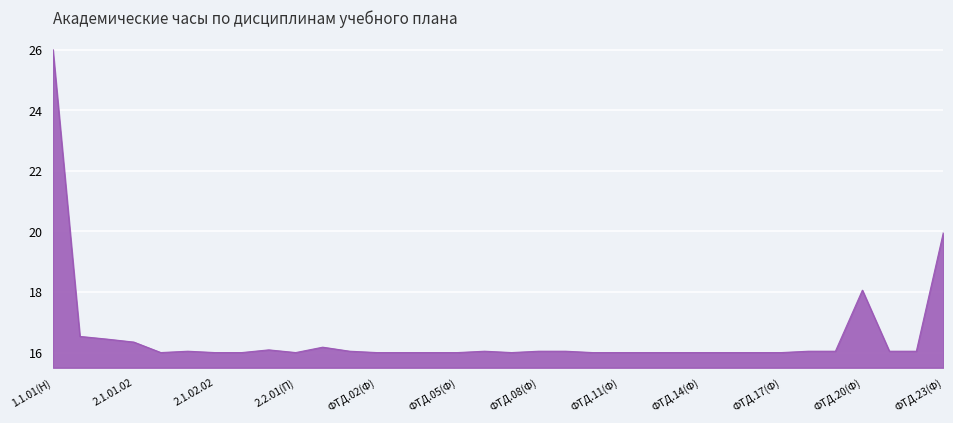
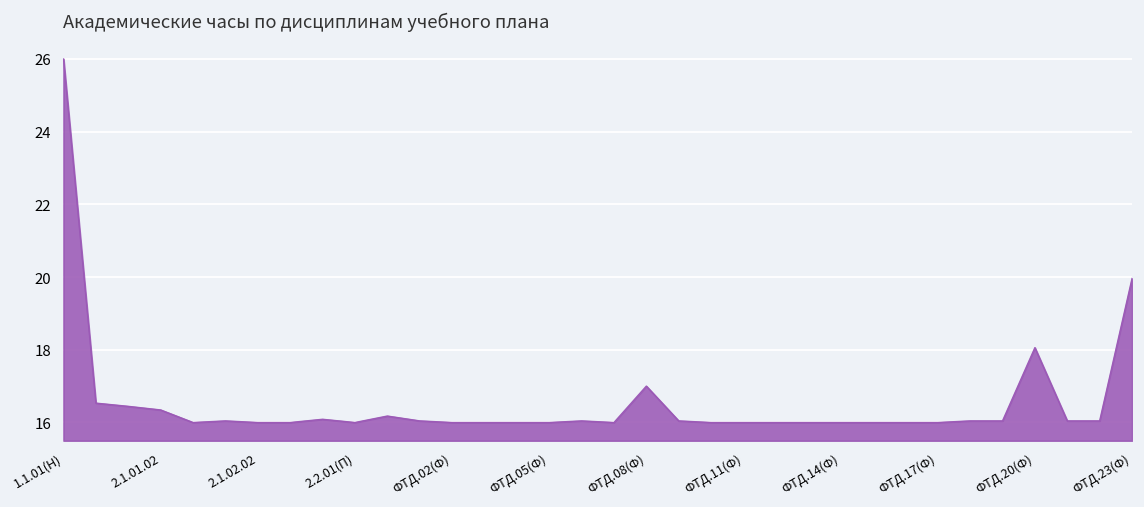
ФТД.08(Ф): 16.0 -> 17.0
